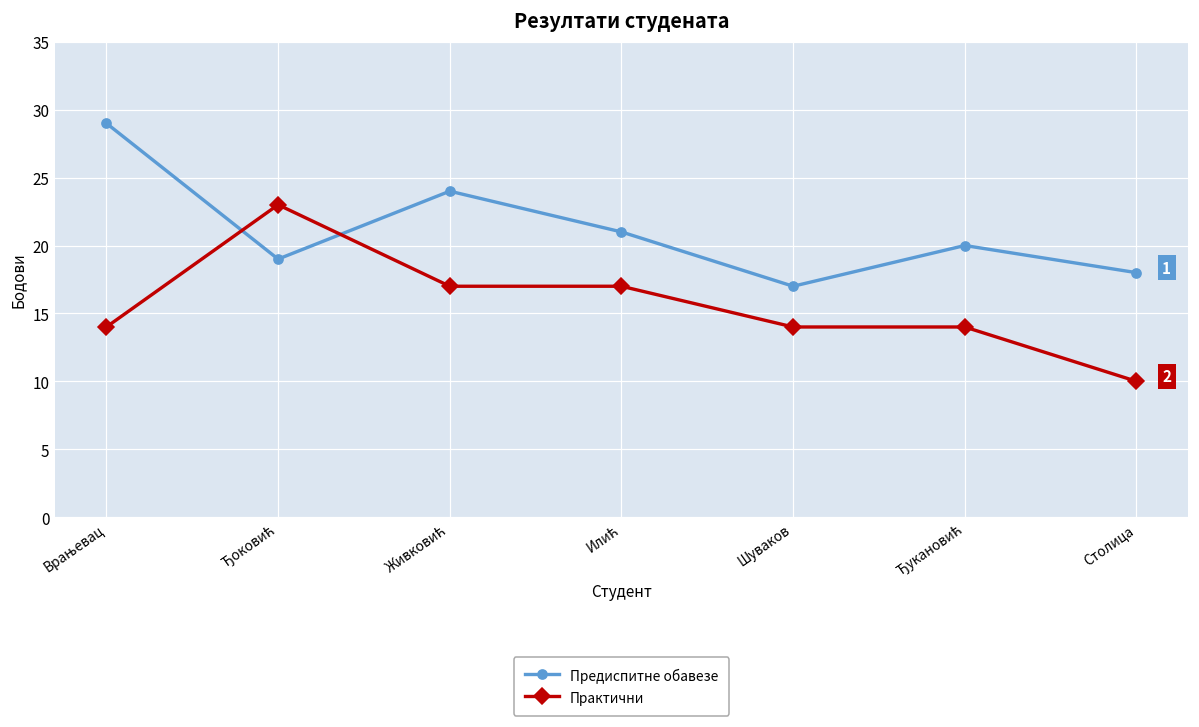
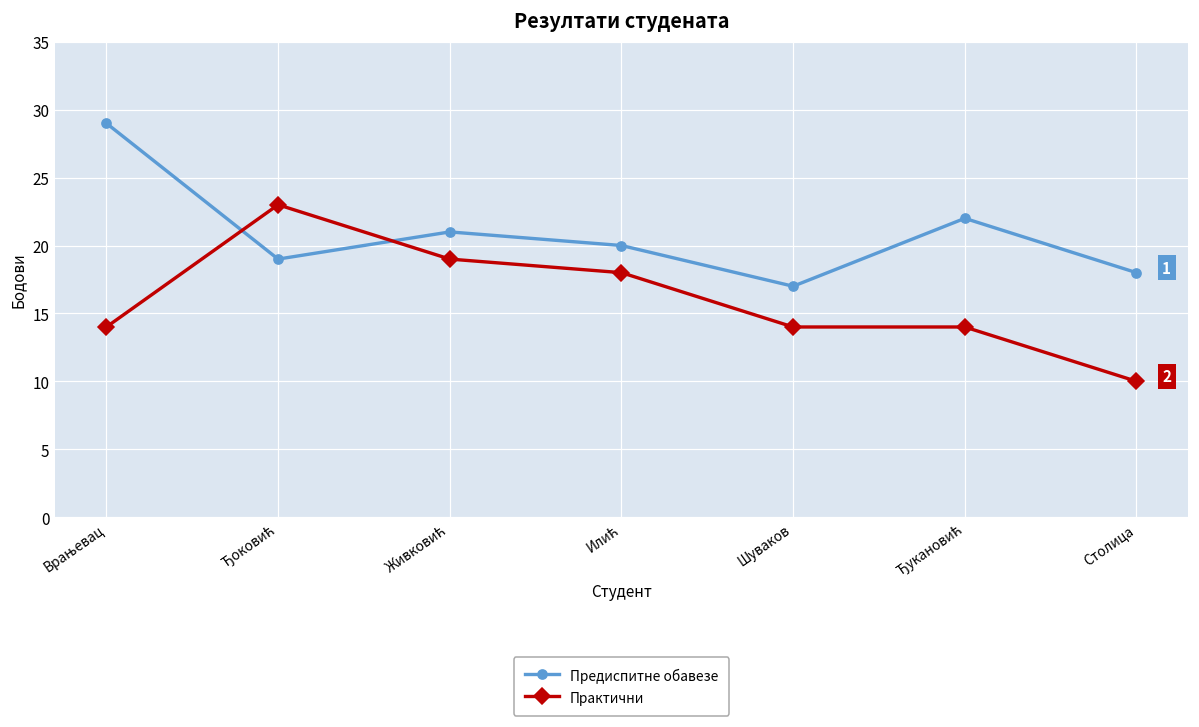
Предиспитне обавезе, Живковић: 24 -> 21
Практични, Живковић: 17 -> 19
Предиспитне обавезе, Илић: 21 -> 20
Практични, Илић: 17 -> 18
Предиспитне обавезе, Ђукановић: 20 -> 22
